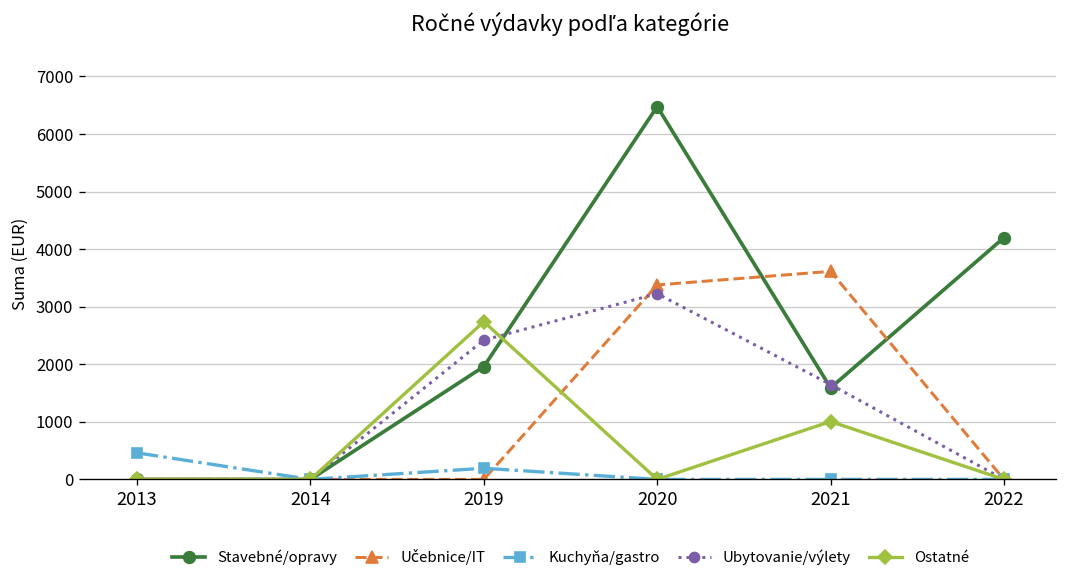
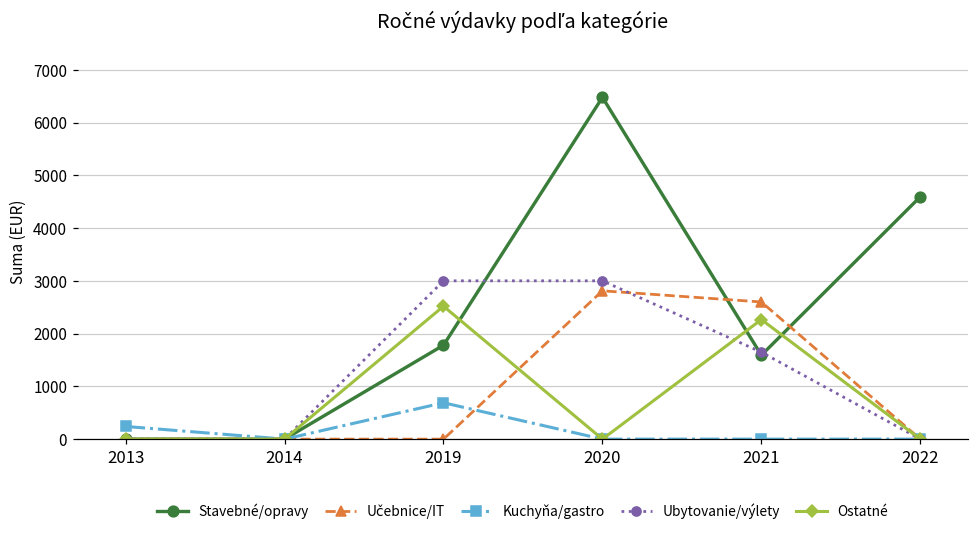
Kuchyňa/gastro, 2013: 500 -> 200
Stavebné/opravy, 2019: 2000 -> 1800
Kuchyňa/gastro, 2019: 200 -> 700
Ubytovanie/výlety, 2019: 2400 -> 3000
Ostatné, 2019: 2700 -> 2500
Učebnice/IT, 2020: 3400 -> 2800
Ubytovanie/výlety, 2020: 3200 -> 3000
Učebnice/IT, 2021: 3600 -> 2600
Ostatné, 2021: 1000 -> 2300
Stavebné/opravy, 2022: 4200 -> 4600
